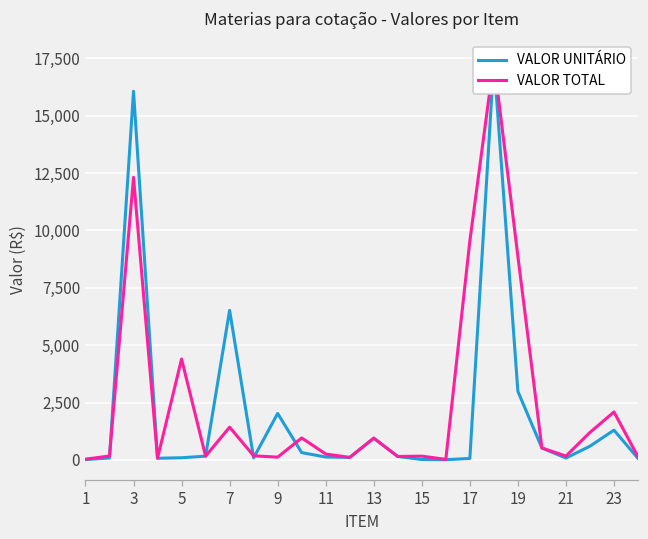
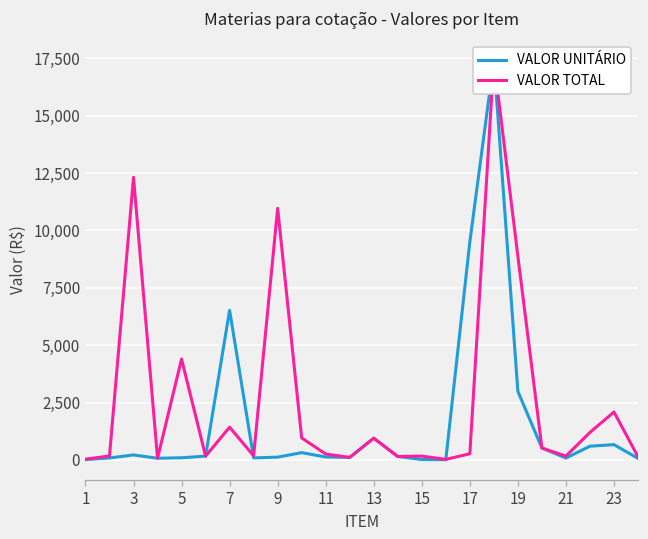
VALOR UNITÁRIO, 3: 16,100 -> 200
VALOR UNITÁRIO, 9: 2,000 -> 100
VALOR TOTAL, 9: 100 -> 11,000
VALOR UNITÁRIO, 17: 100 -> 9,500
VALOR TOTAL, 17: 9,500 -> 300
VALOR UNITÁRIO, 23: 1,300 -> 700
